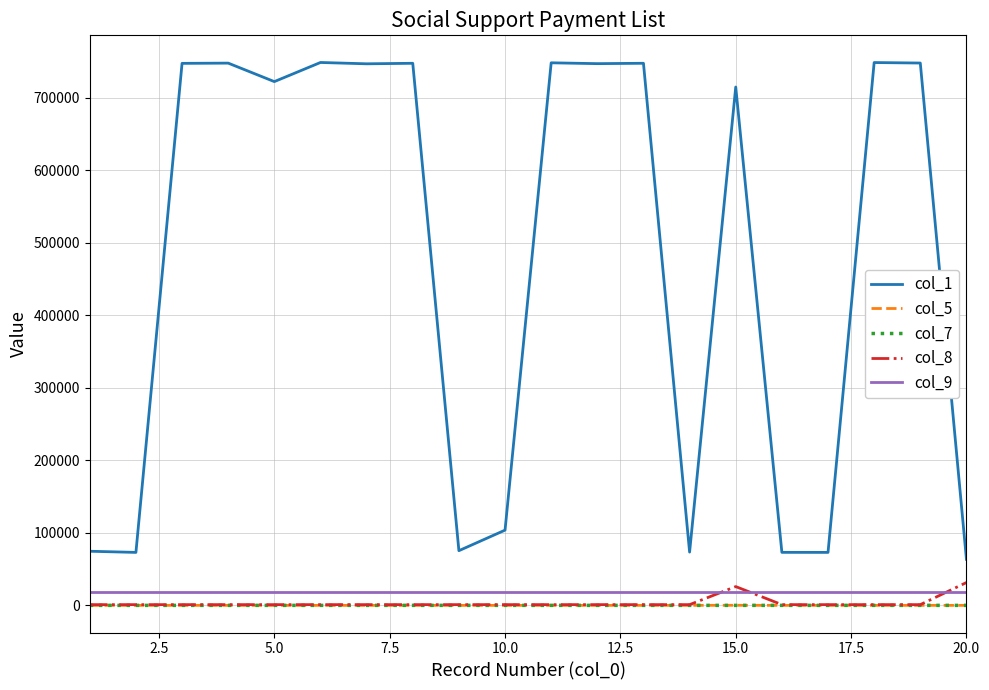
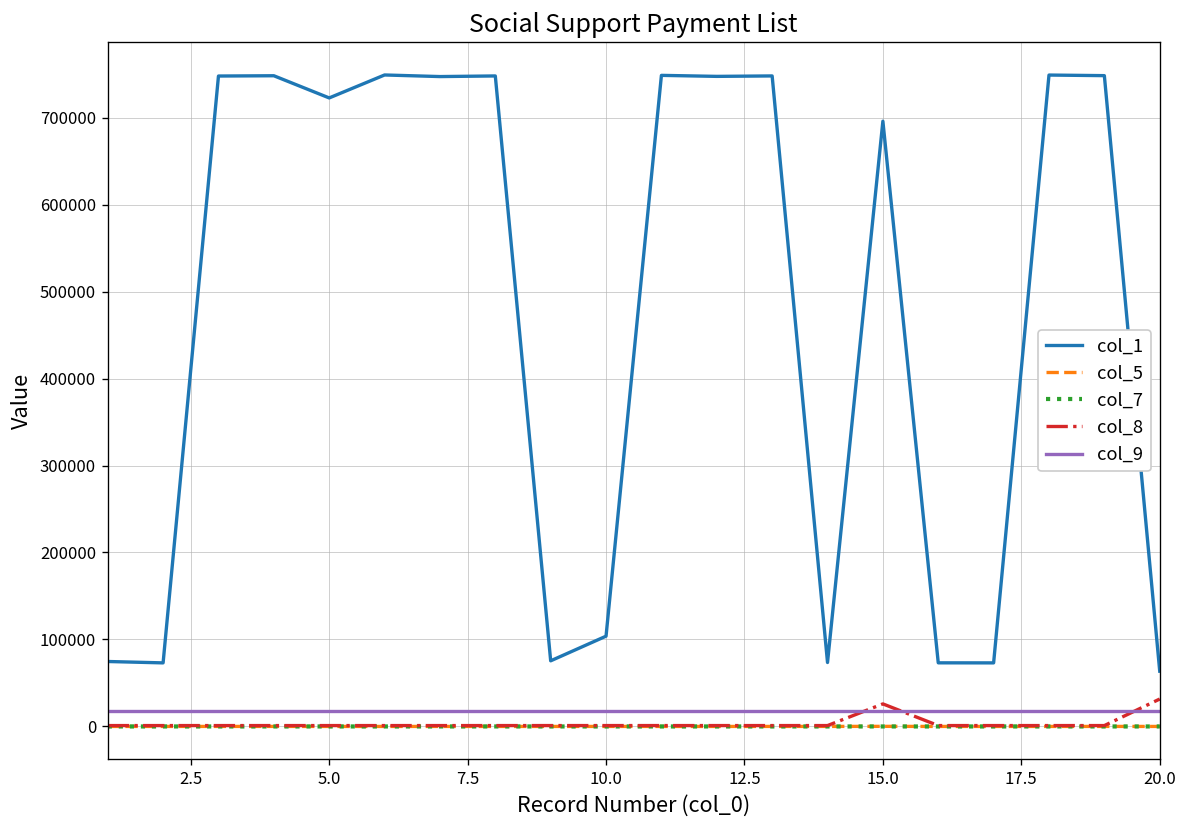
col_1, 15.0: 720000 -> 700000
